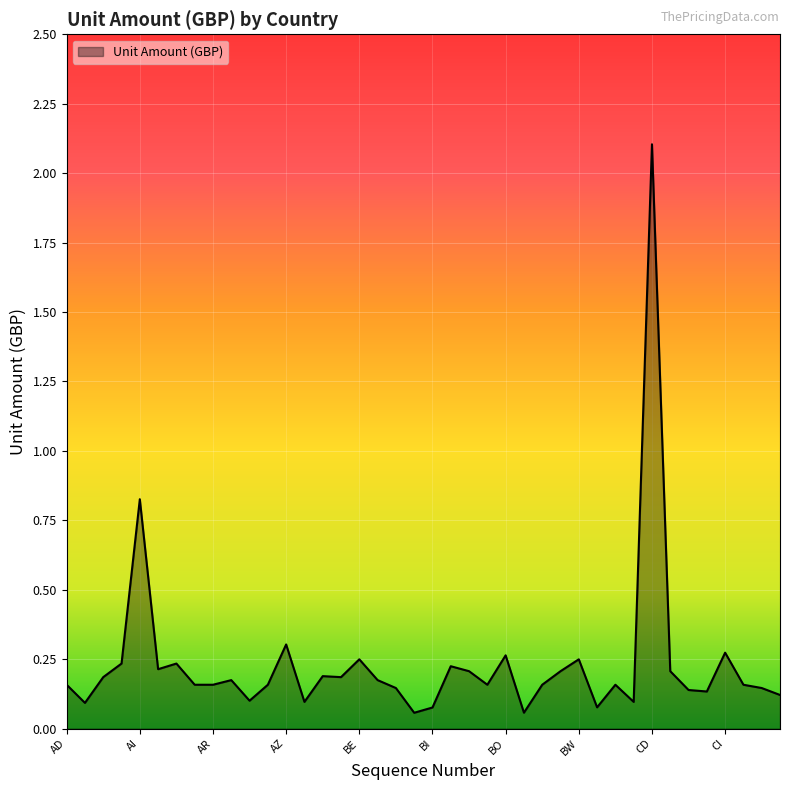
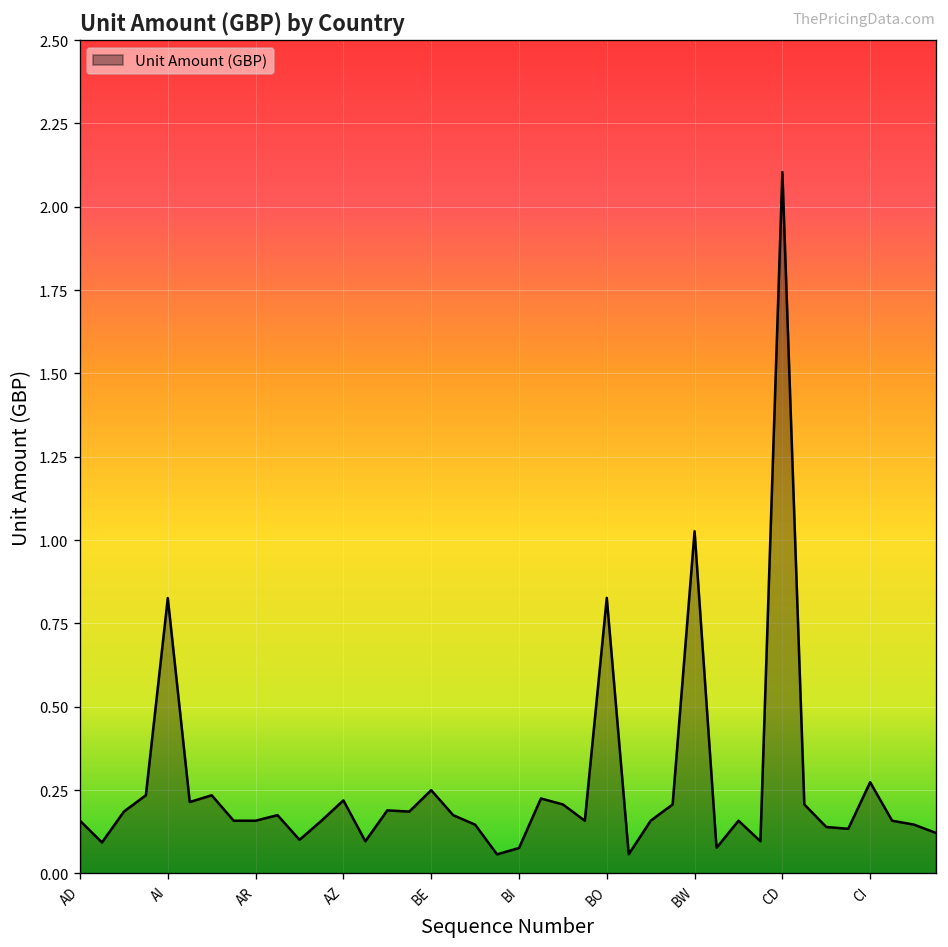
AZ: 0.30 -> 0.22
BO: 0.26 -> 0.83
BW: 0.25 -> 1.03
